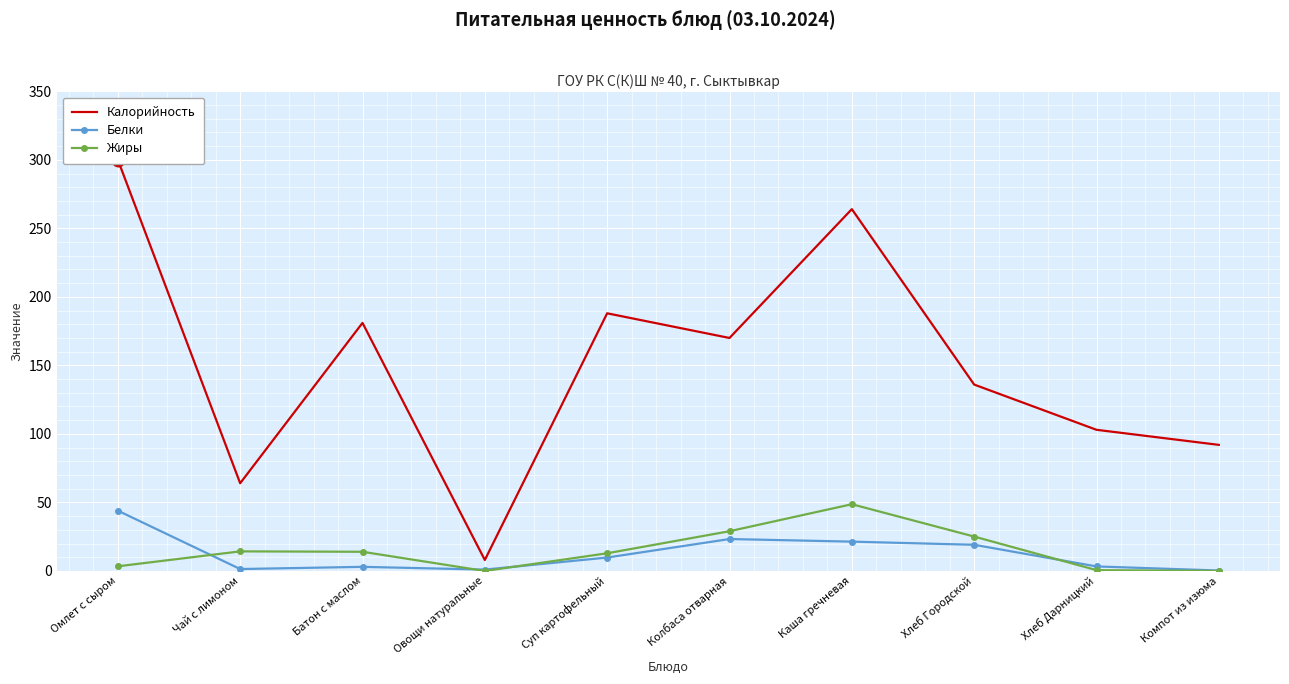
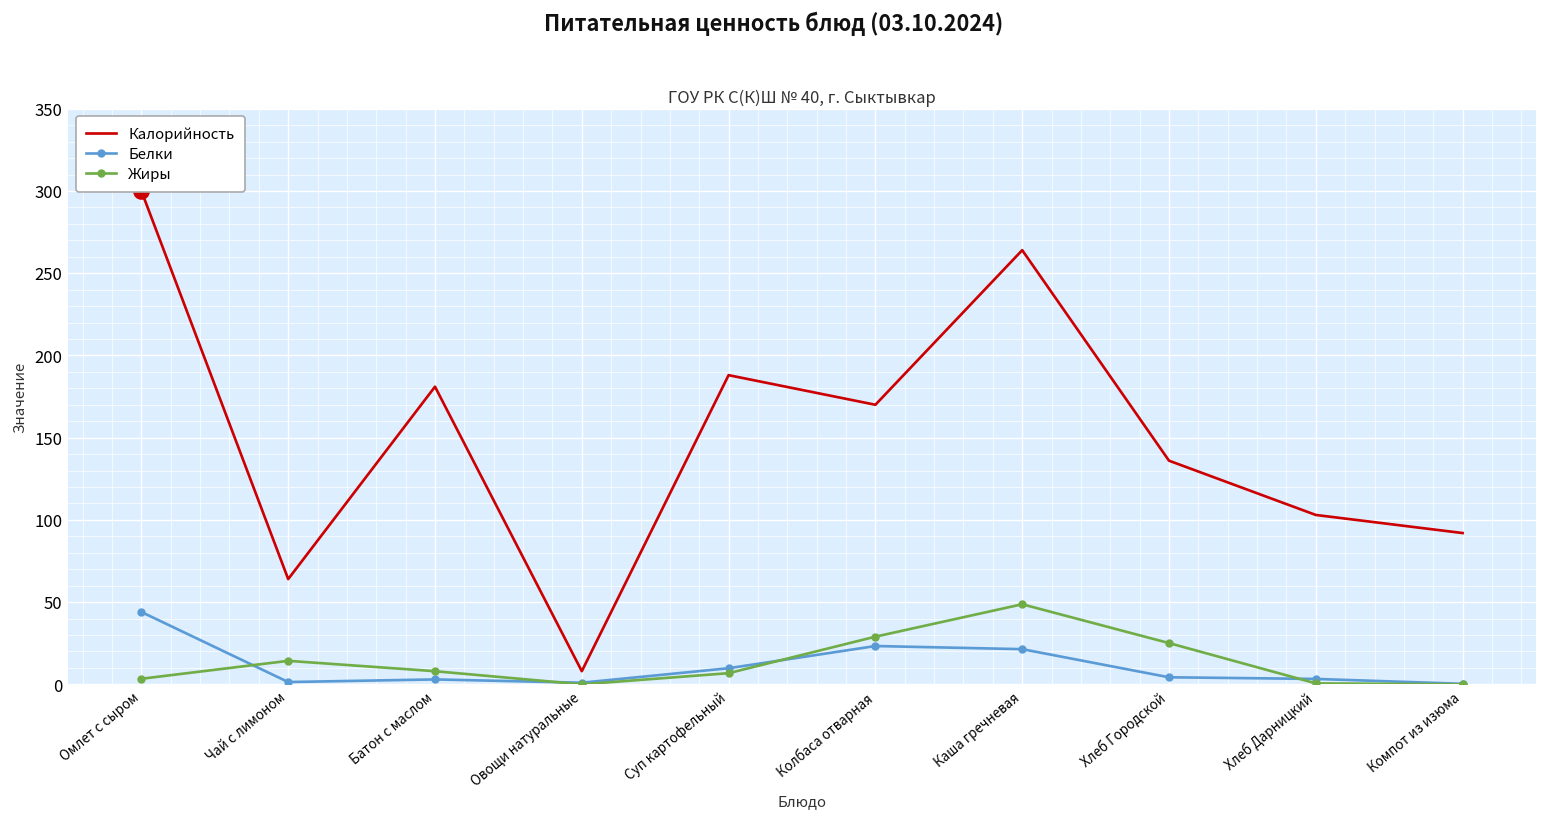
Жиры, Батон с маслом: 14 -> 8
Жиры, Суп картофельный: 13 -> 7
Белки, Хлеб Городской: 19 -> 4
